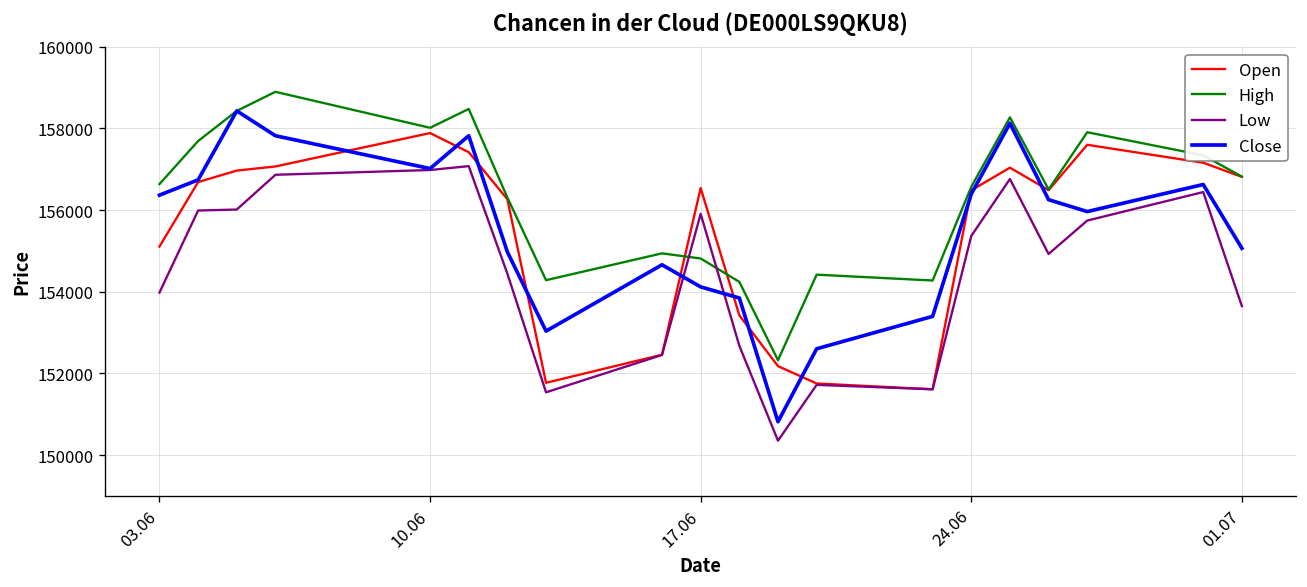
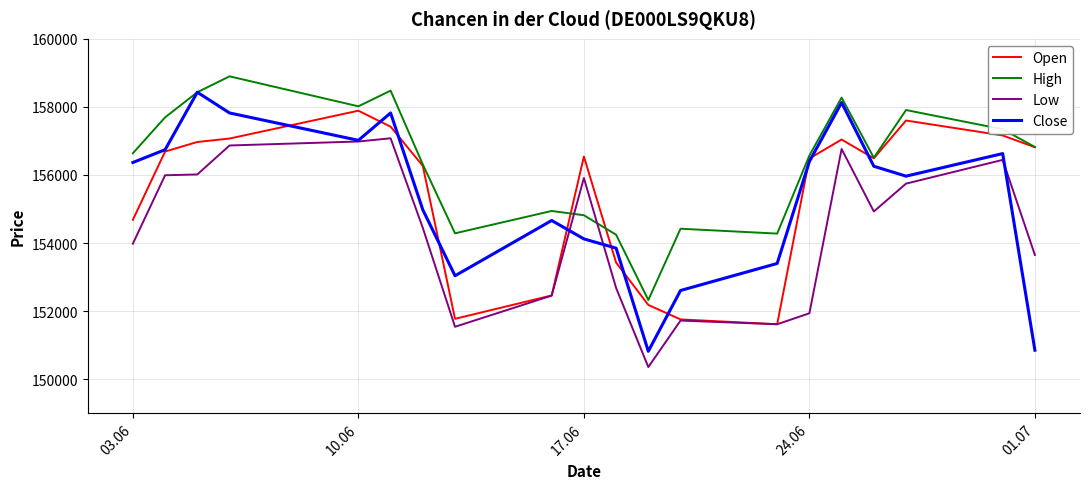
Open, 03.06: 155100 -> 154700
Low, 24.06: 155400 -> 151900
Close, 01.07: 155100 -> 150900
